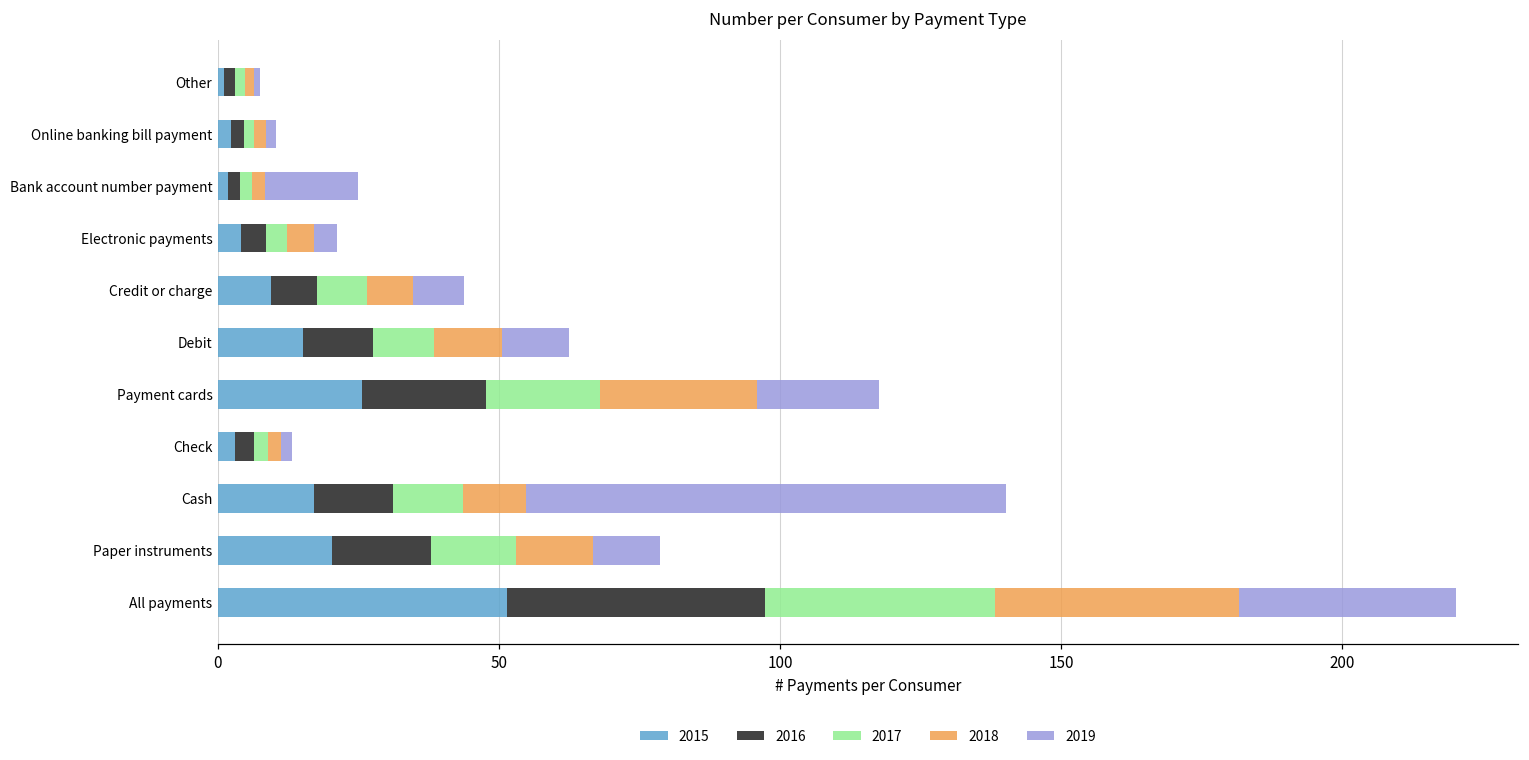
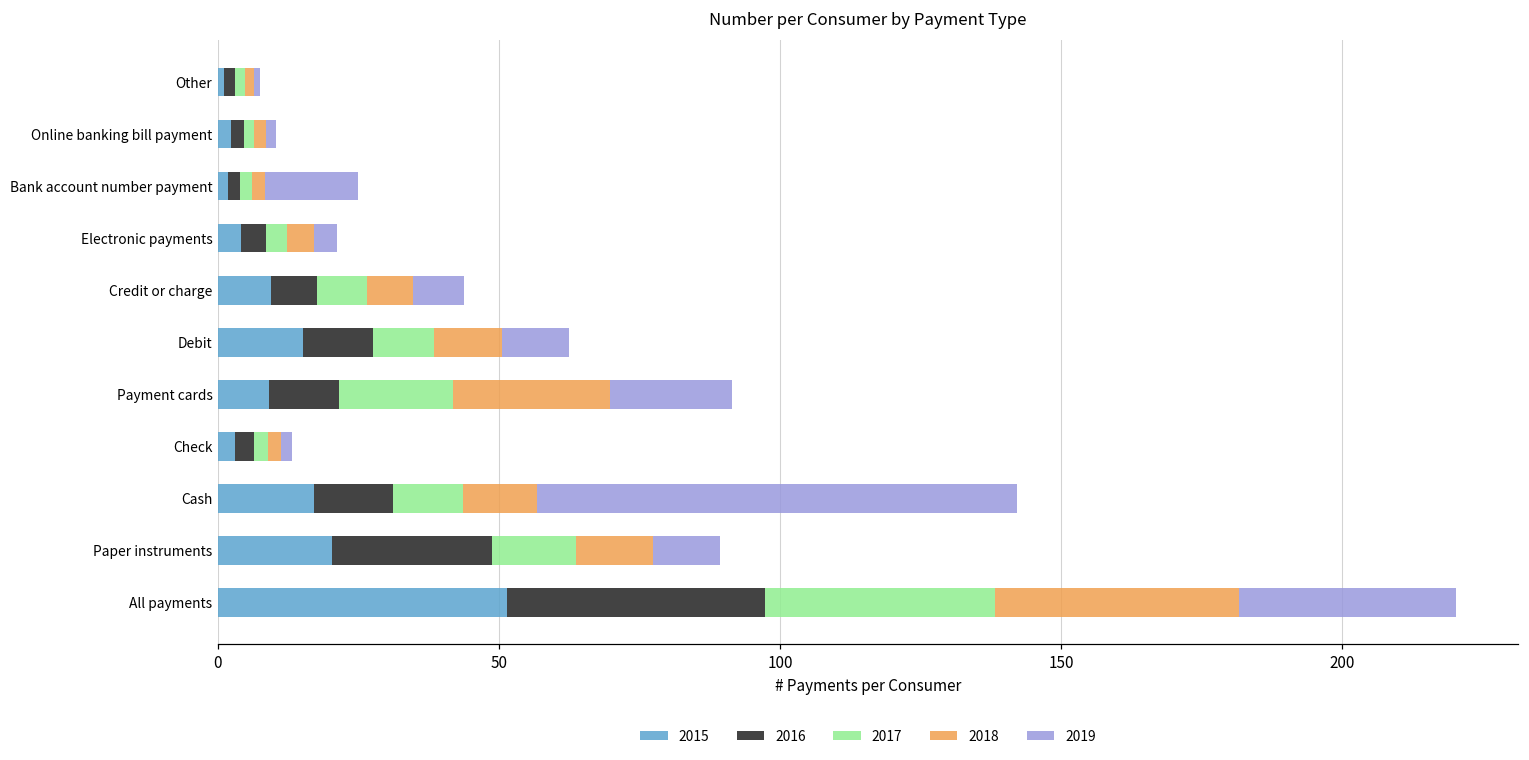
2015, Payment cards: 26 -> 9
2016, Payment cards: 22 -> 12
2018, Cash: 11 -> 13
2016, Paper instruments: 18 -> 28
